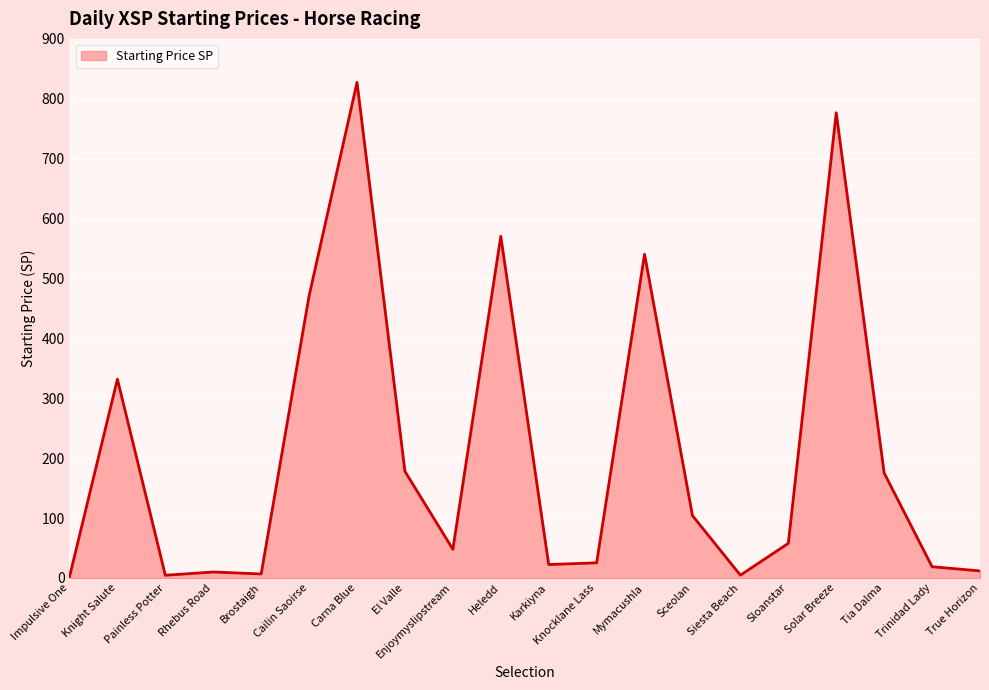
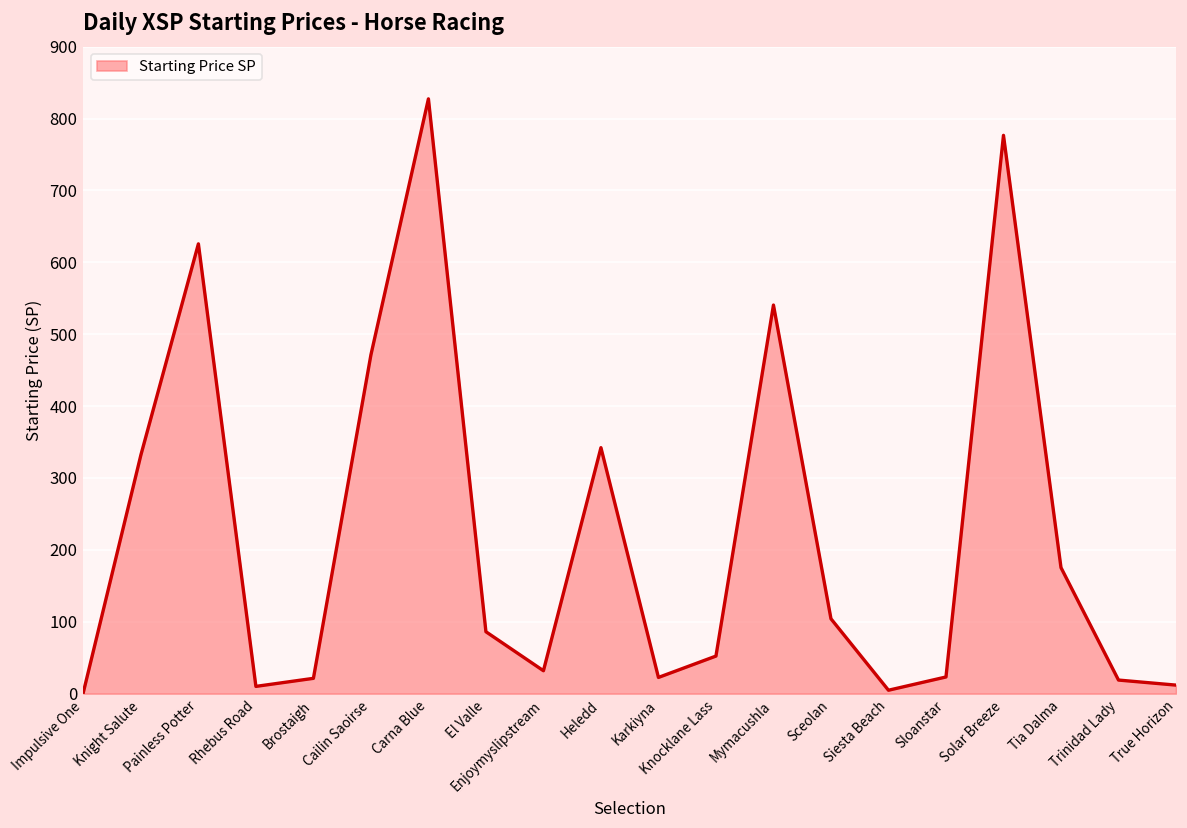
Painless Potter: 0 -> 630
Brostaigh: 10 -> 20
El Valle: 180 -> 90
Enjoymyslipstream: 50 -> 30
Heledd: 570 -> 340
Knocklane Lass: 30 -> 50
Sloanstar: 60 -> 20
